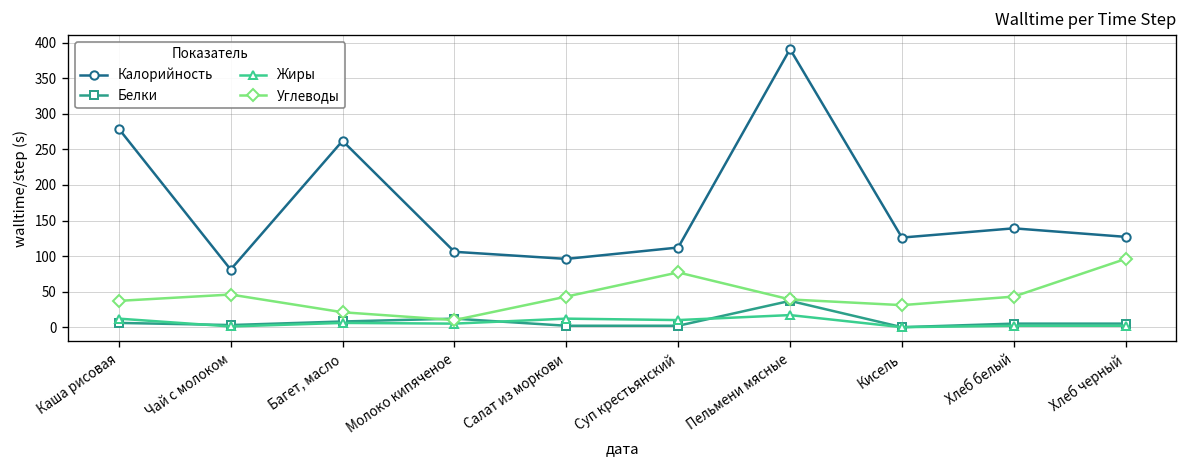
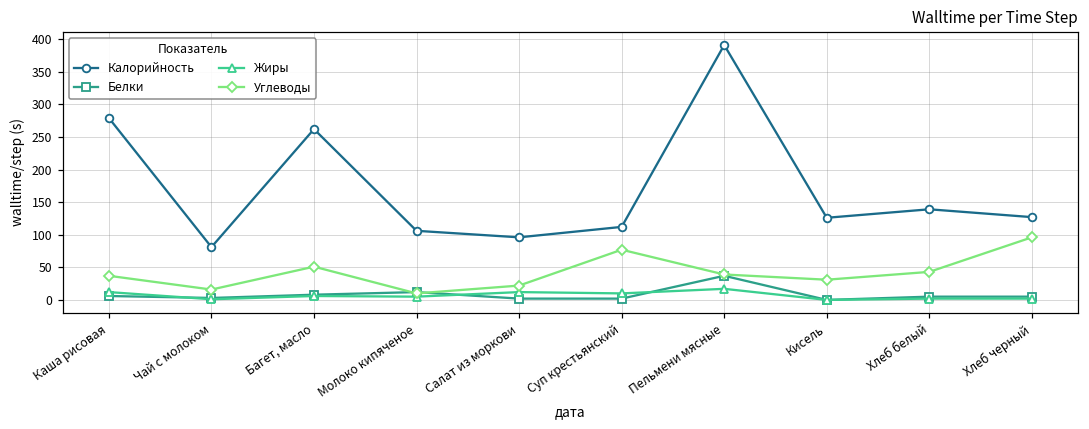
Углеводы, Чай с молоком: 50 -> 20
Углеводы, Багет, масло: 20 -> 50
Углеводы, Салат из моркови: 40 -> 20
